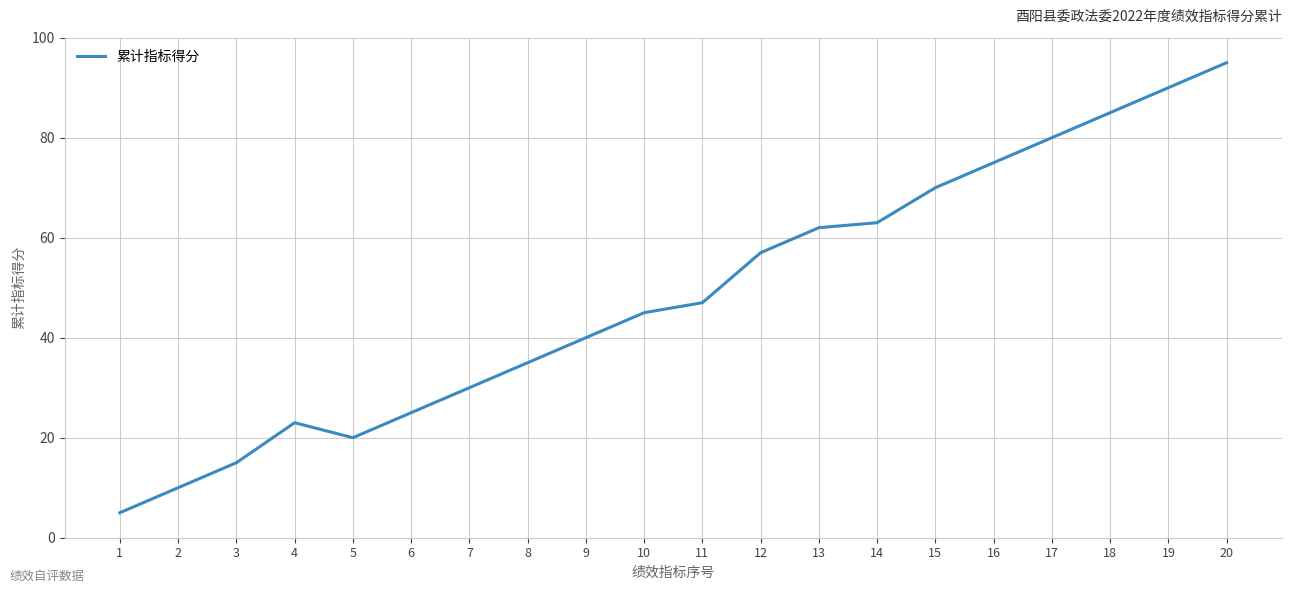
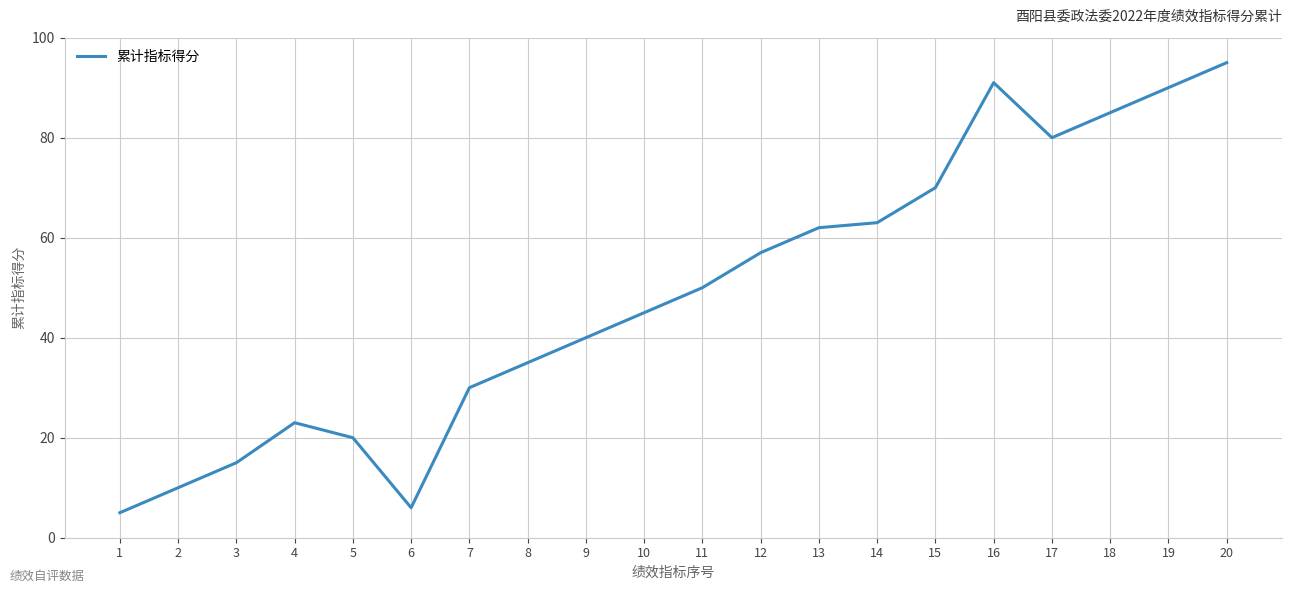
6: 25 -> 6
11: 47 -> 50
16: 75 -> 91
